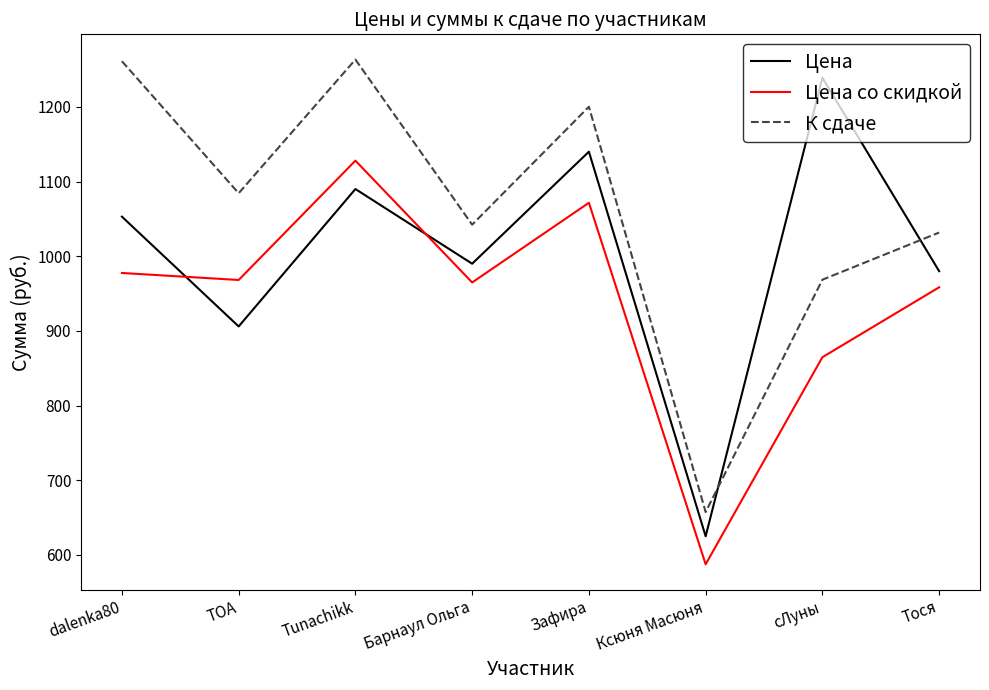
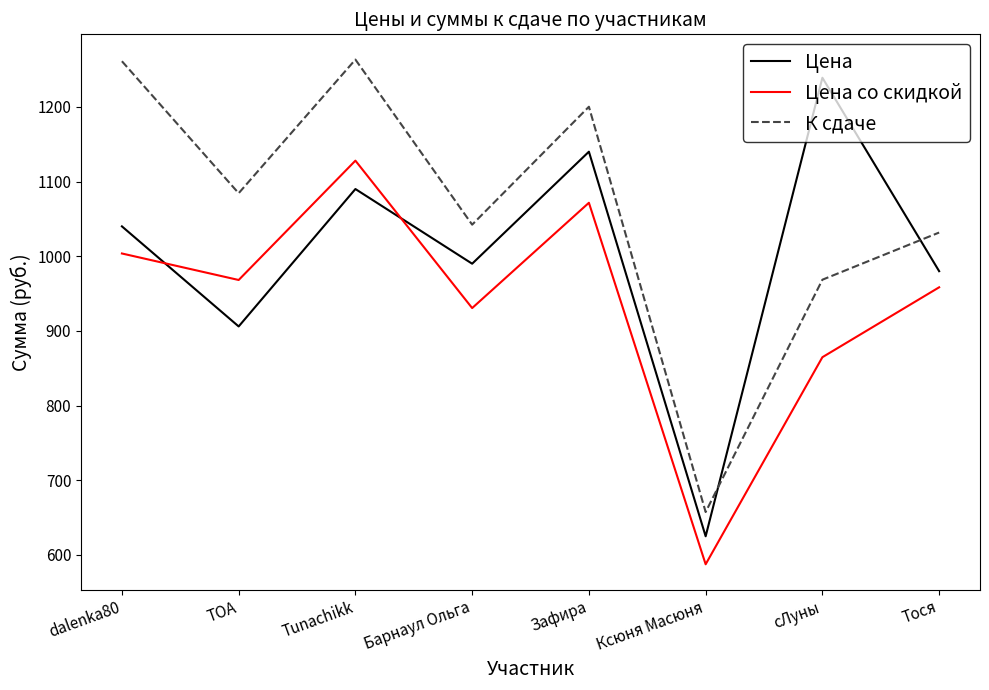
Цена, dalenka80: 1050 -> 1040
Цена со скидкой, dalenka80: 980 -> 1000
Цена со скидкой, Барнаул Ольга: 960 -> 930
